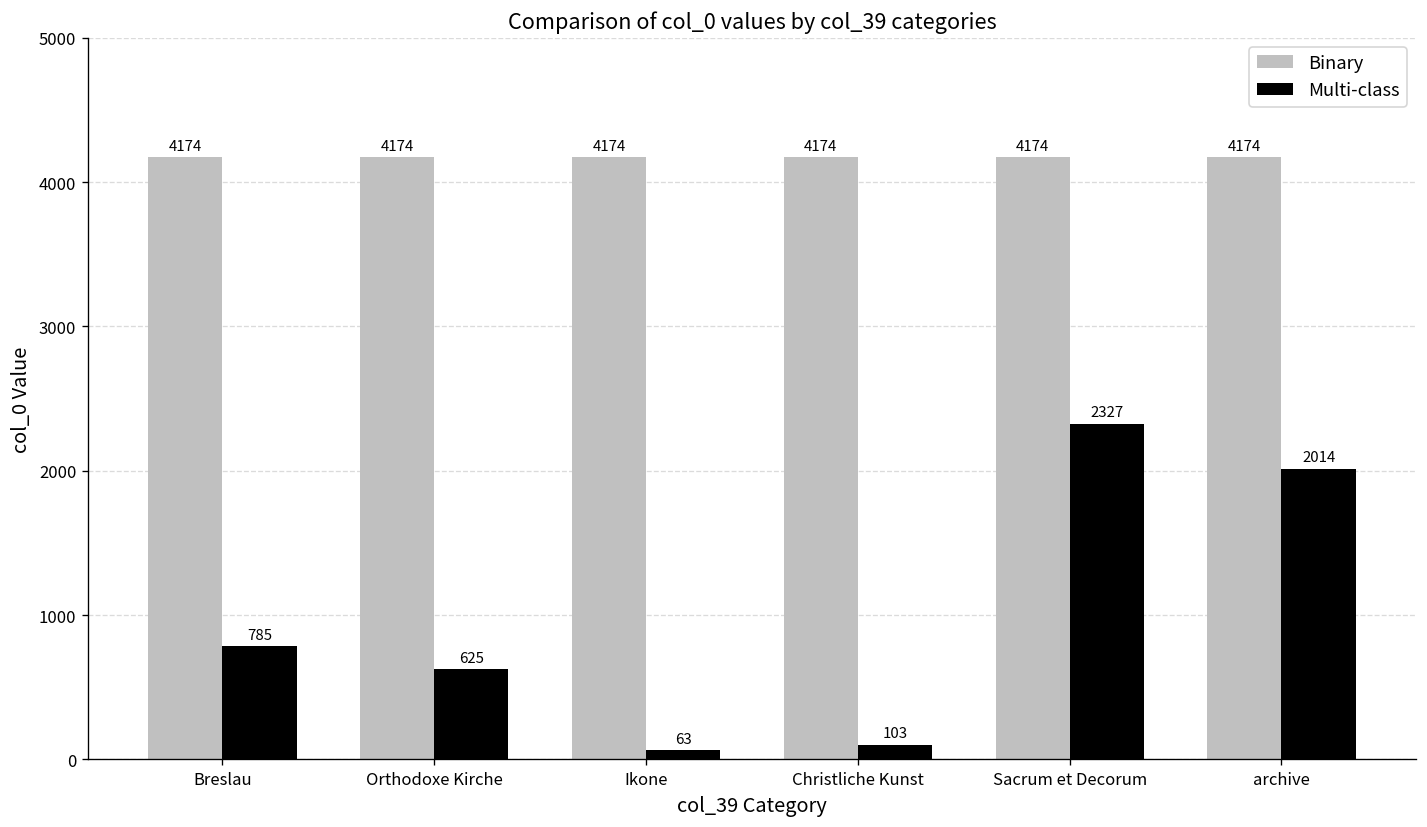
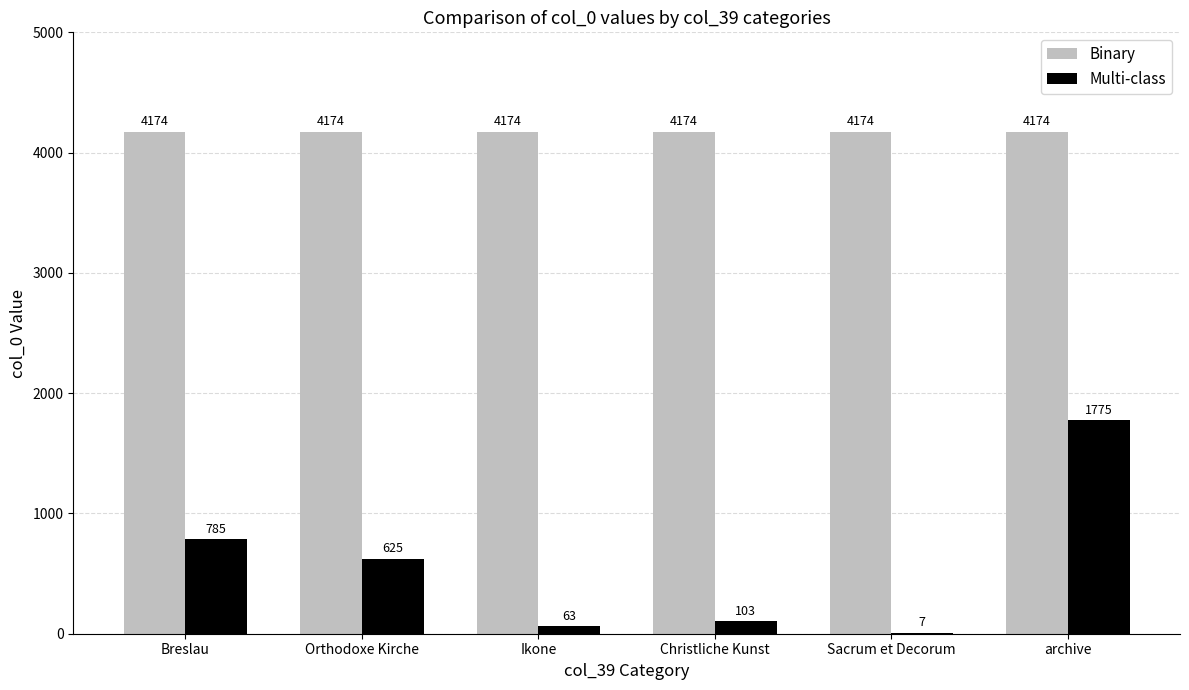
Multi-class, Sacrum et Decorum: 2327 -> 7
Multi-class, archive: 2014 -> 1775
